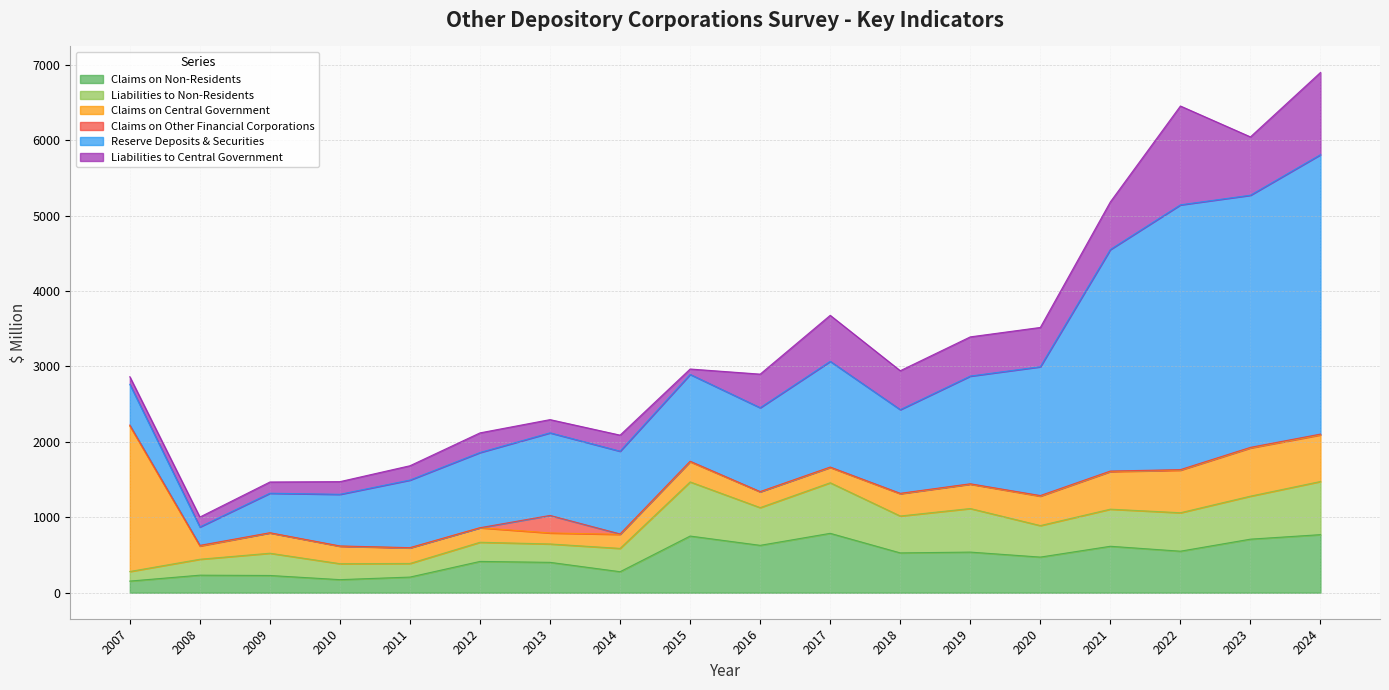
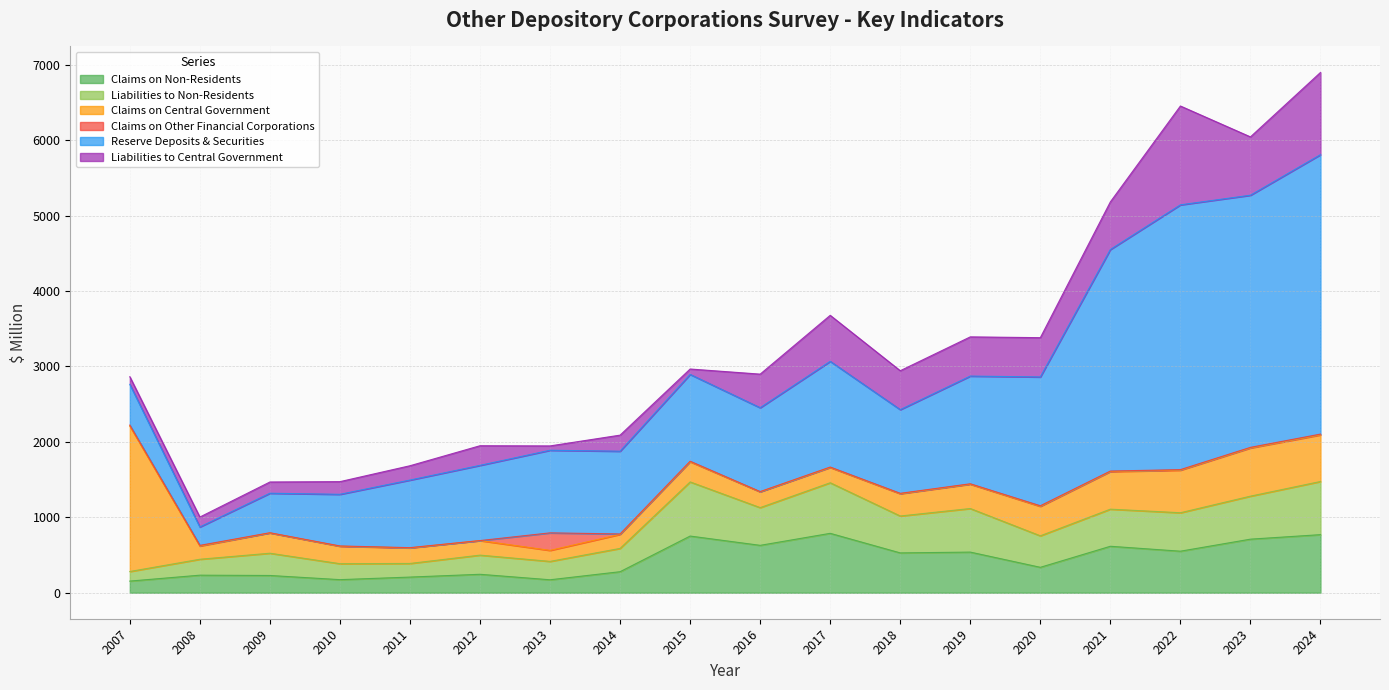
Claims on Non-Residents, 2012: 400 -> 200
Claims on Non-Residents, 2013: 400 -> 200
Liabilities to Central Government, 2013: 200 -> 100
Claims on Non-Residents, 2020: 500 -> 300
